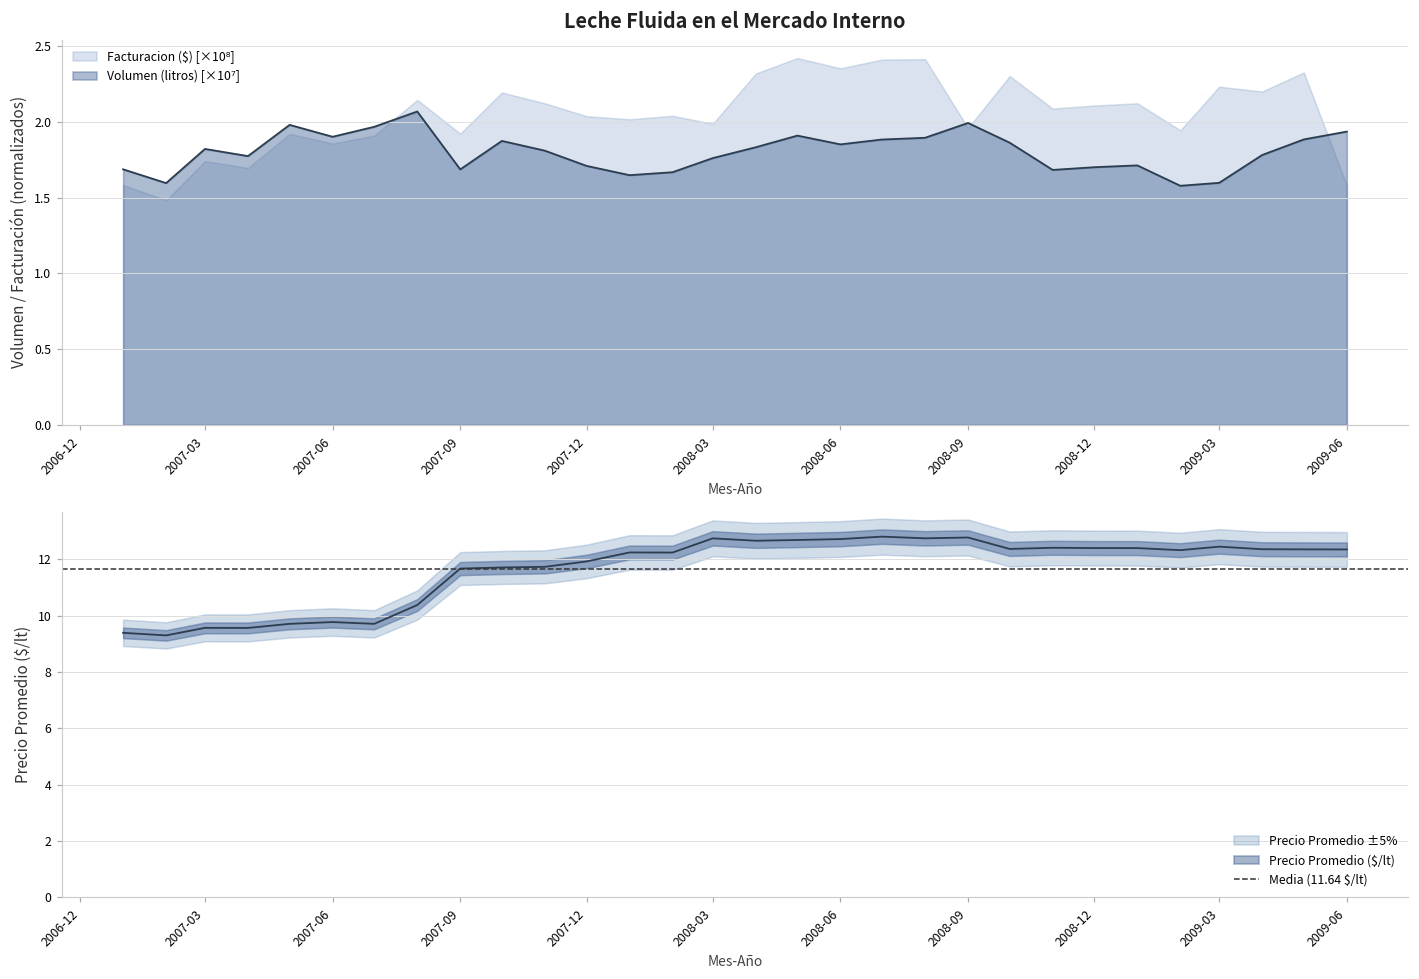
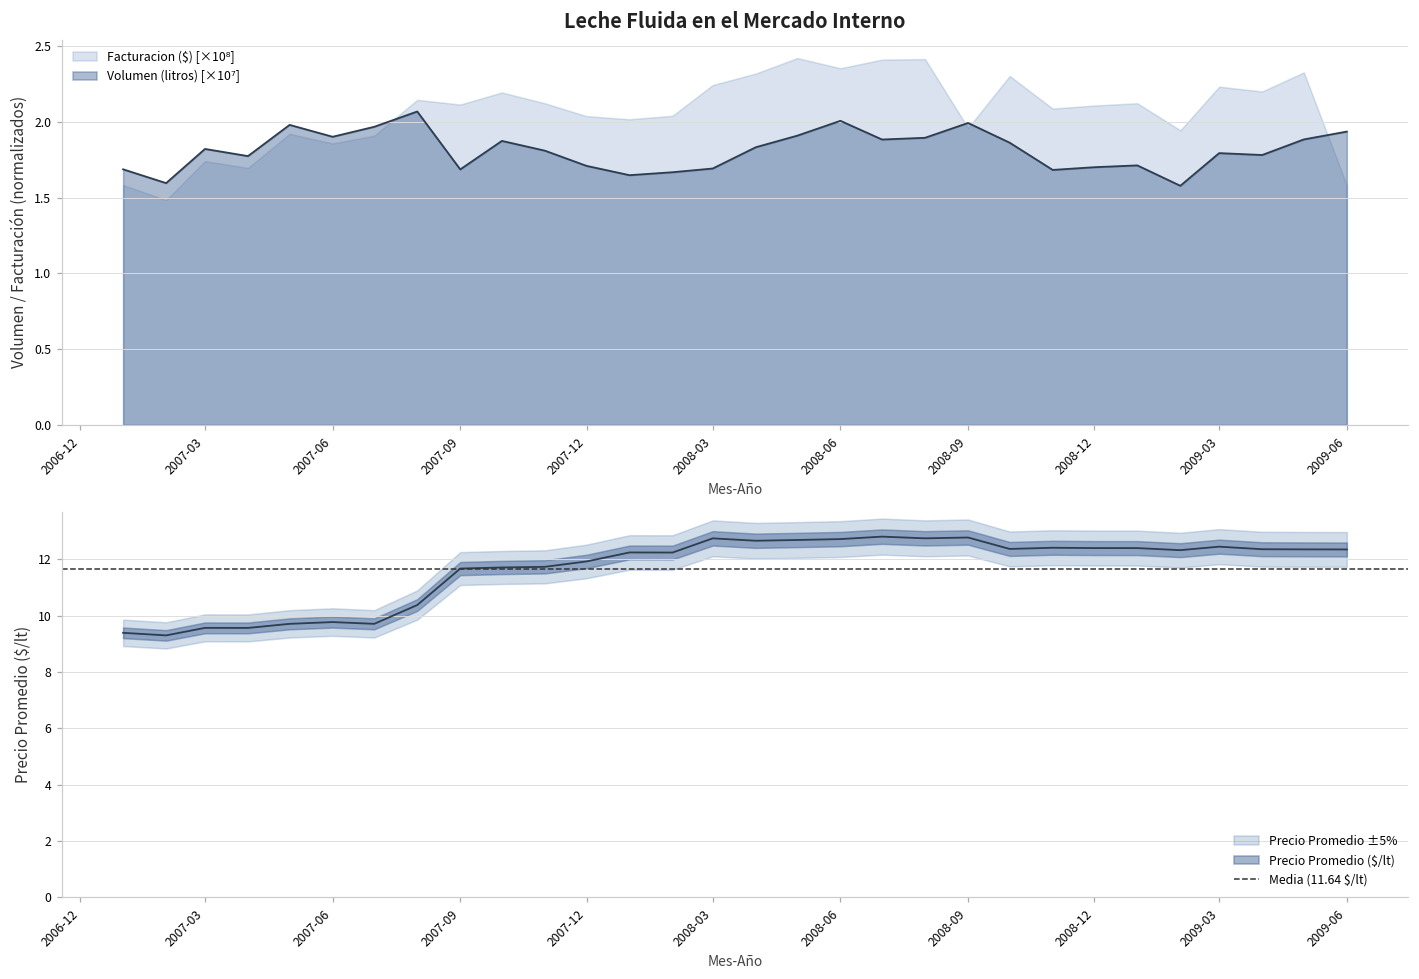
Leche Fluida en el Mercado Interno, Facturacion ($) [×10⁸], 2007-09: 1.92 -> 2.12
Leche Fluida en el Mercado Interno, Facturacion ($) [×10⁸], 2008-03: 1.99 -> 2.25
Leche Fluida en el Mercado Interno, Volumen (litros) [×10⁷], 2008-03: 1.76 -> 1.69
Leche Fluida en el Mercado Interno, Volumen (litros) [×10⁷], 2008-06: 1.85 -> 2.01
Leche Fluida en el Mercado Interno, Volumen (litros) [×10⁷], 2009-03: 1.60 -> 1.80
